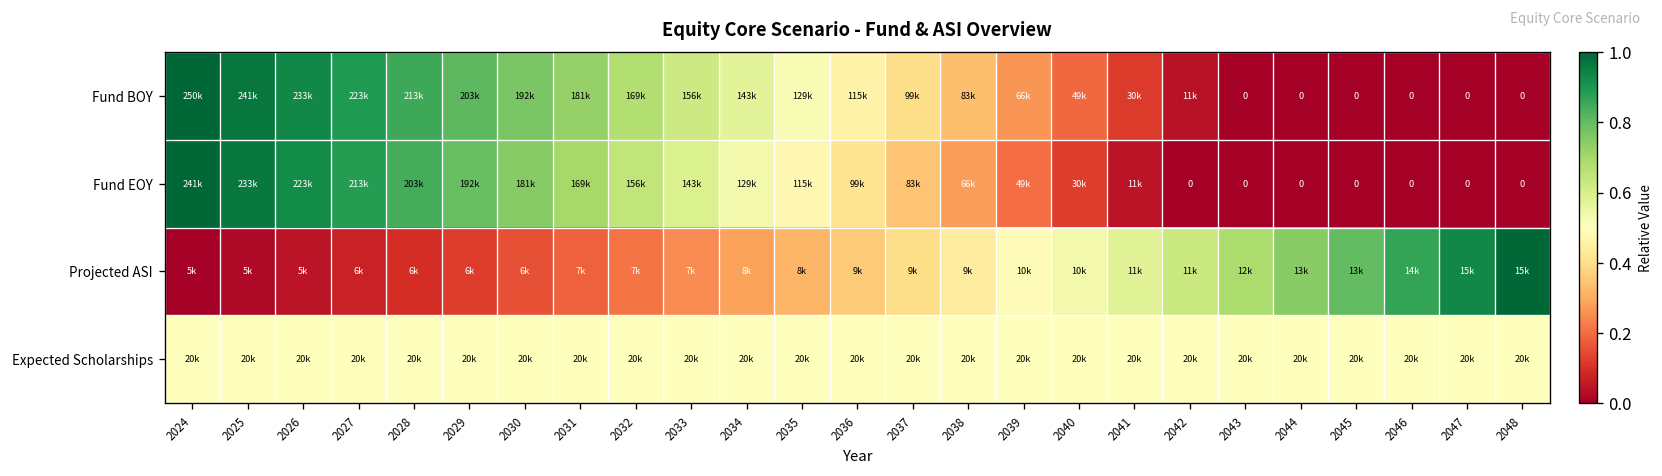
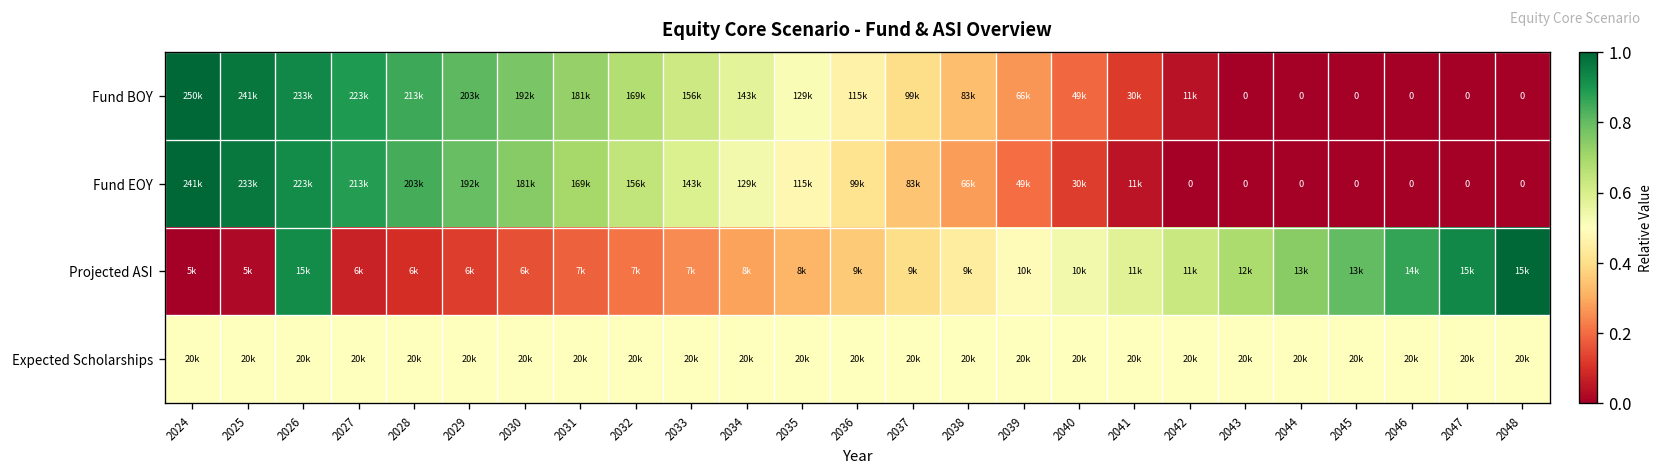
Projected ASI, 2026: 5k -> 15k
